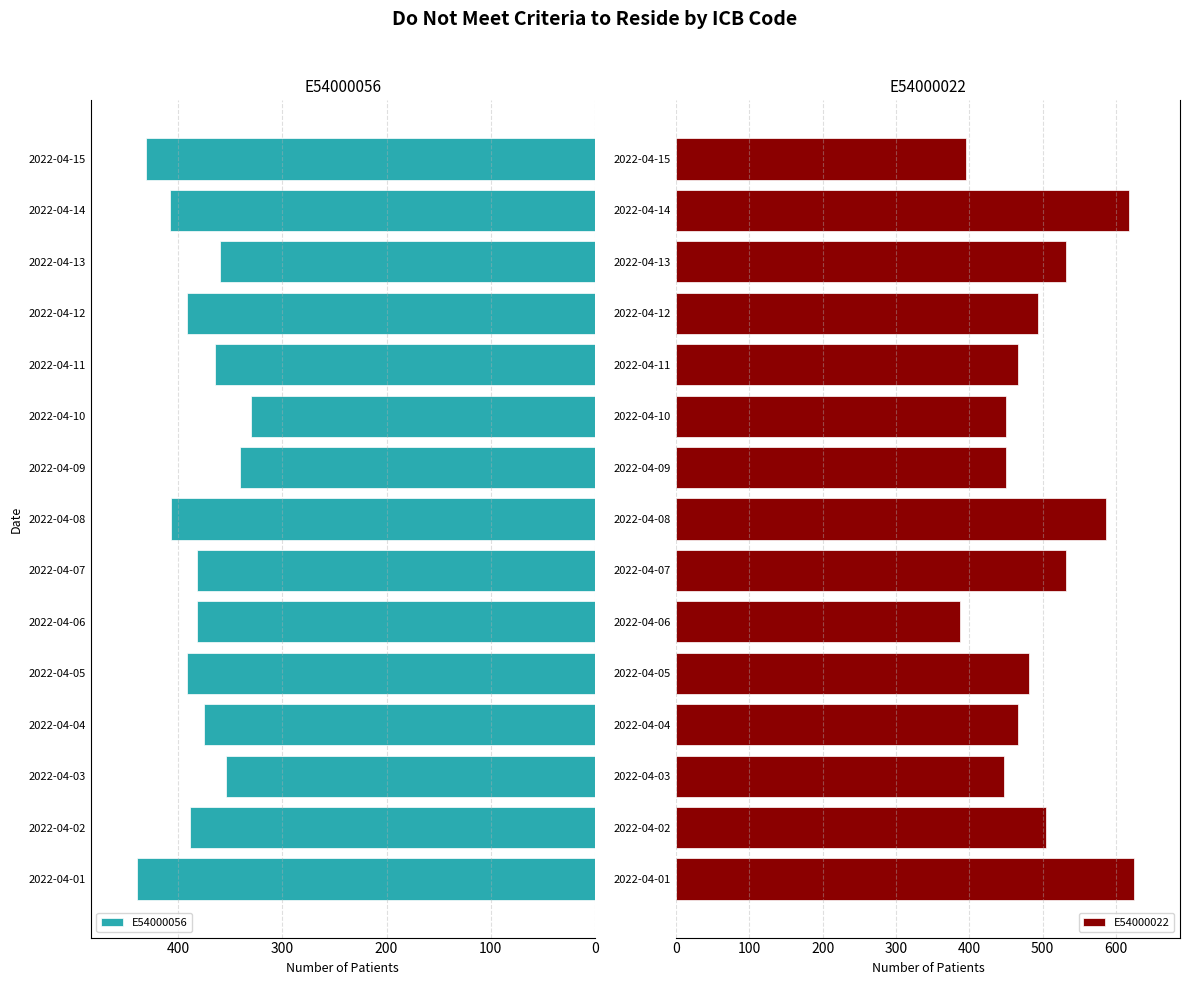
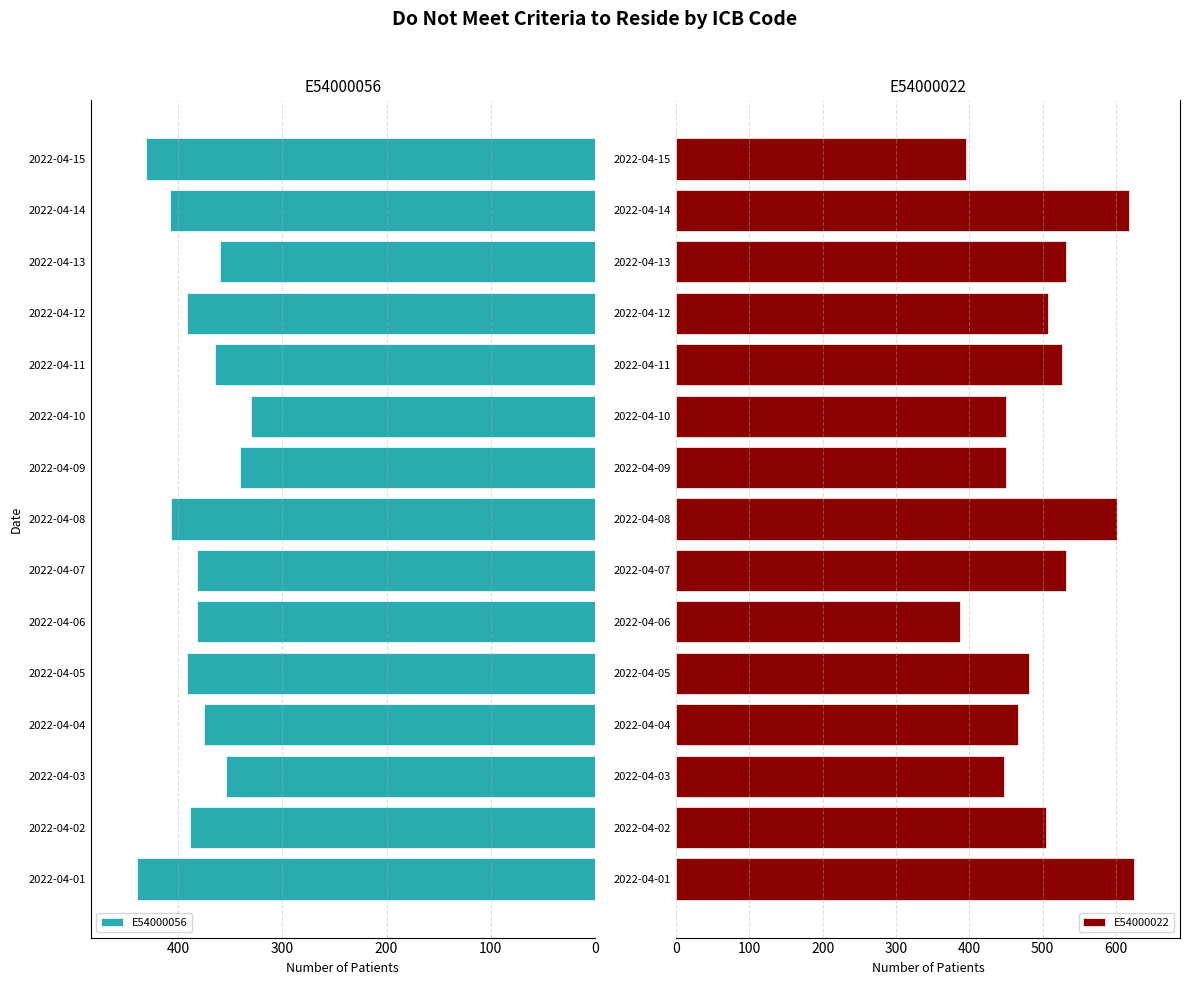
E54000022, 2022-04-12: 490 -> 510
E54000022, 2022-04-11: 470 -> 530
E54000022, 2022-04-08: 590 -> 600
